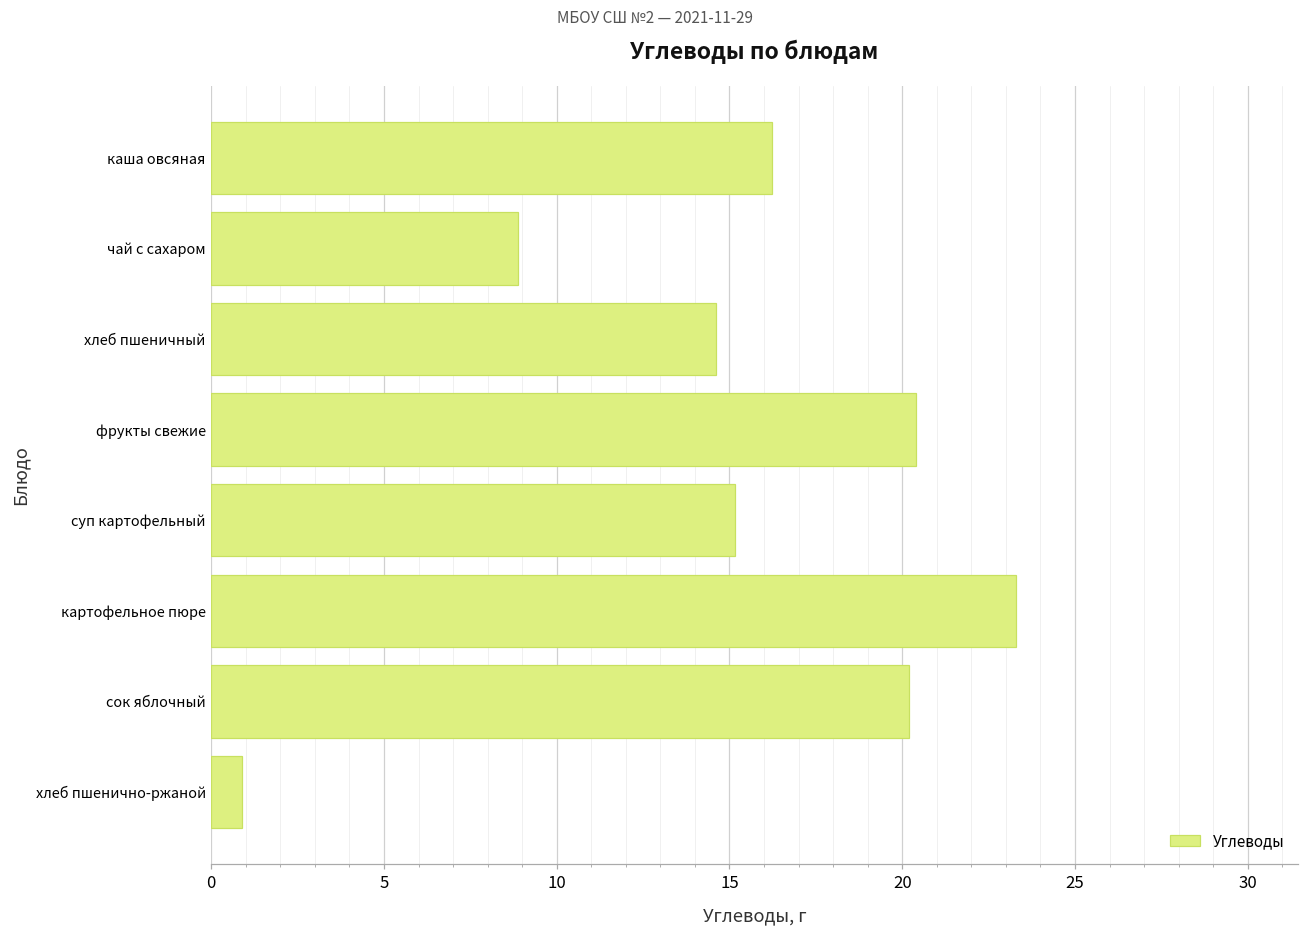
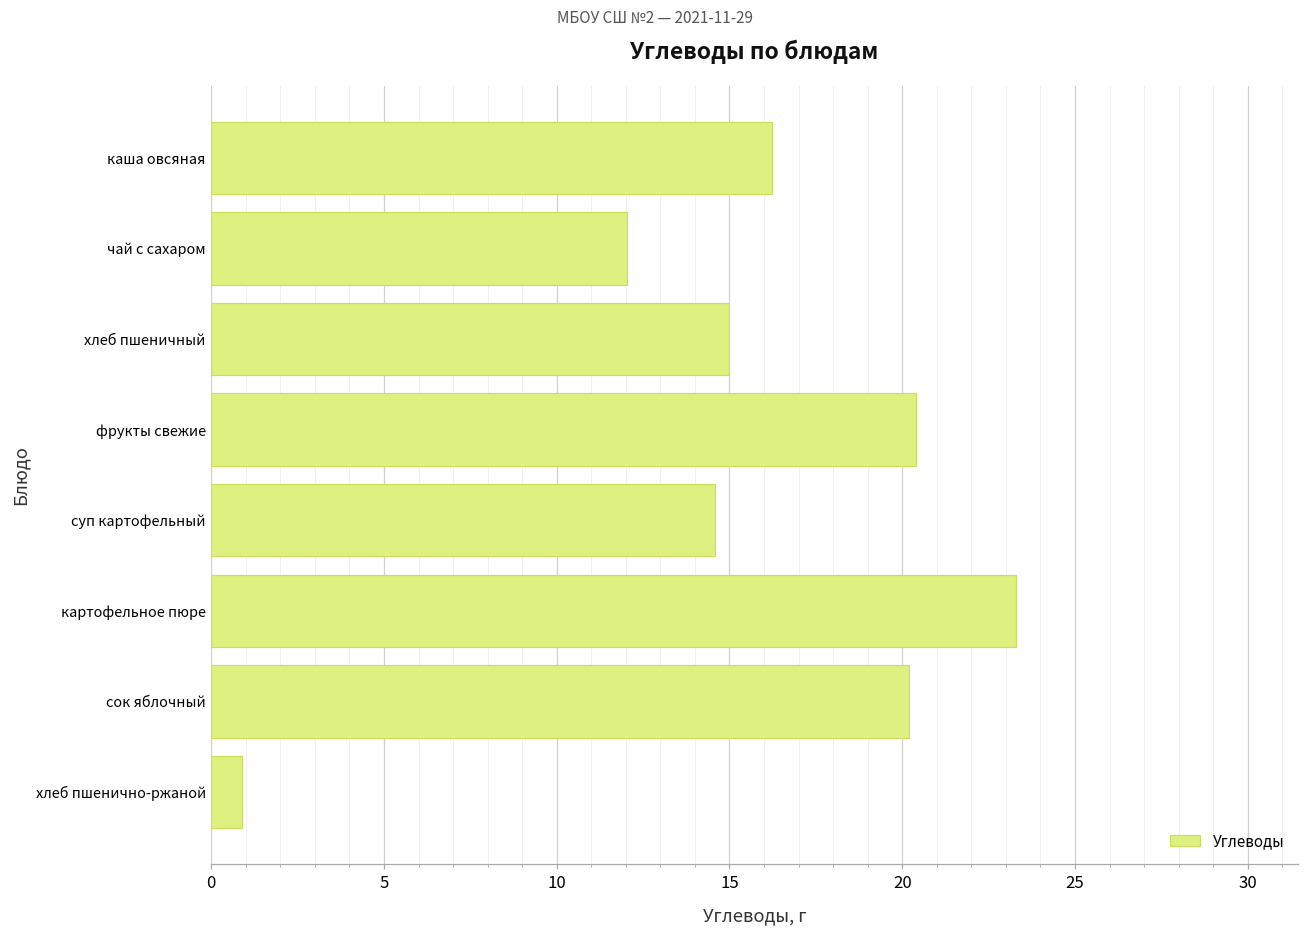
чай с сахаром: 8.9 -> 12.0
хлеб пшеничный: 14.6 -> 15.0
суп картофельный: 15.2 -> 14.6
